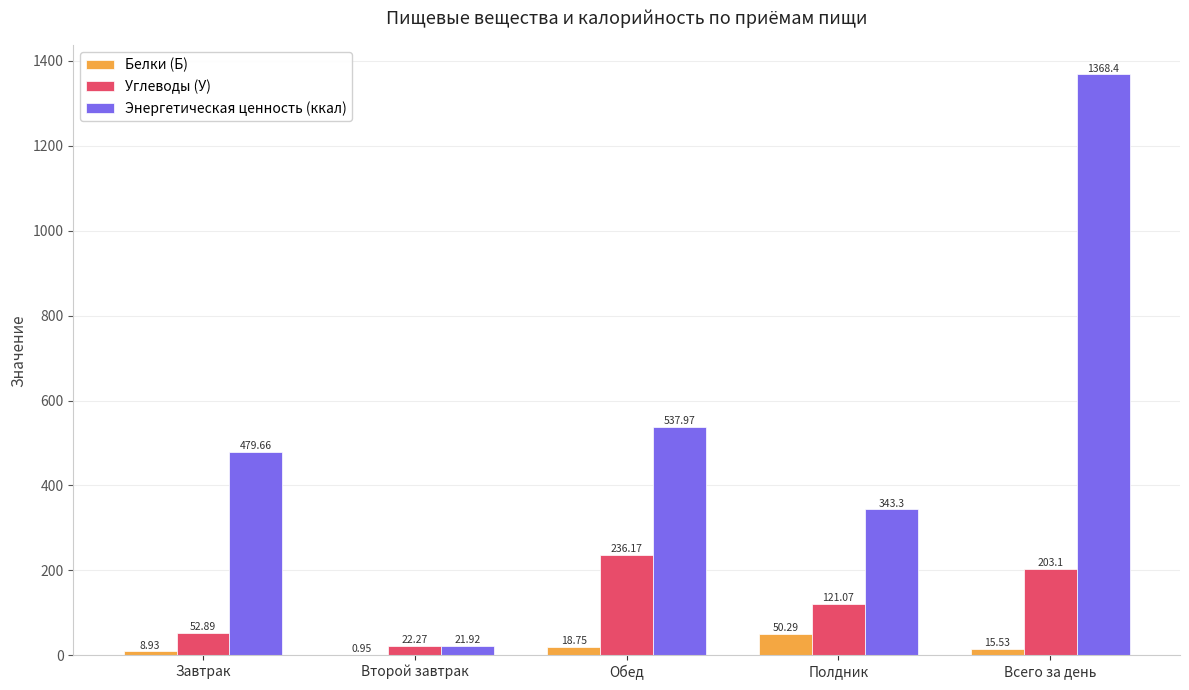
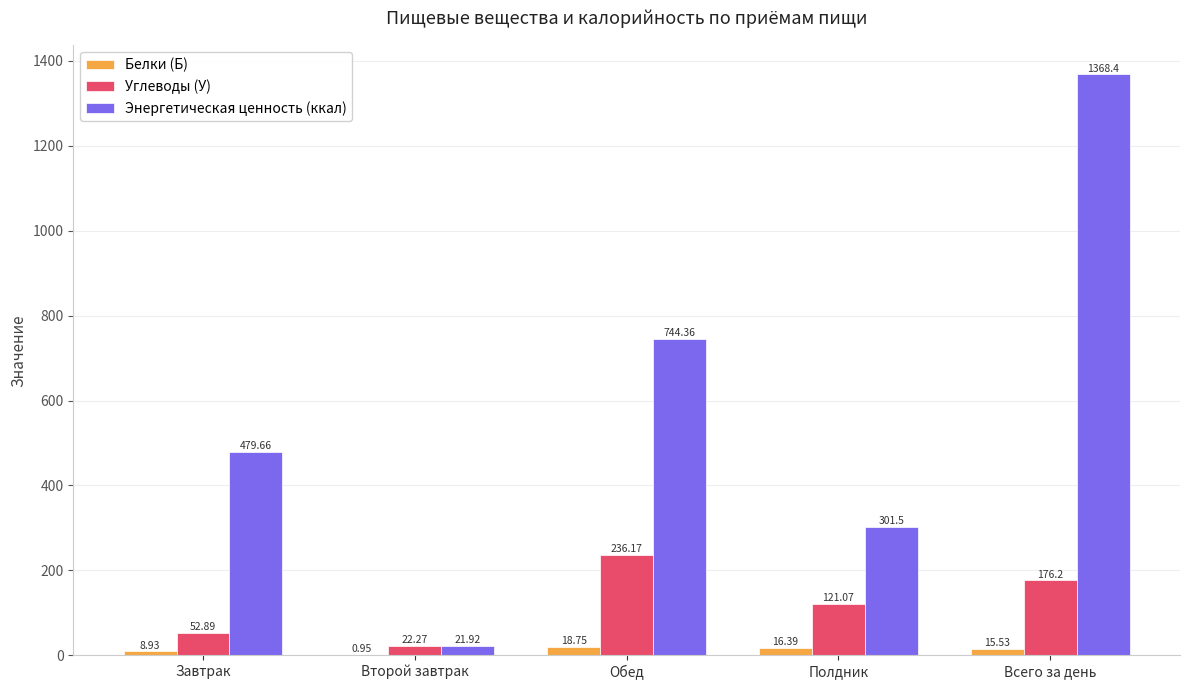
Энергетическая ценность (ккал), Обед: 537.97 -> 744.36
Белки (Б), Полдник: 50.29 -> 16.39
Энергетическая ценность (ккал), Полдник: 343.3 -> 301.5
Углеводы (У), Всего за день: 203.1 -> 176.2
